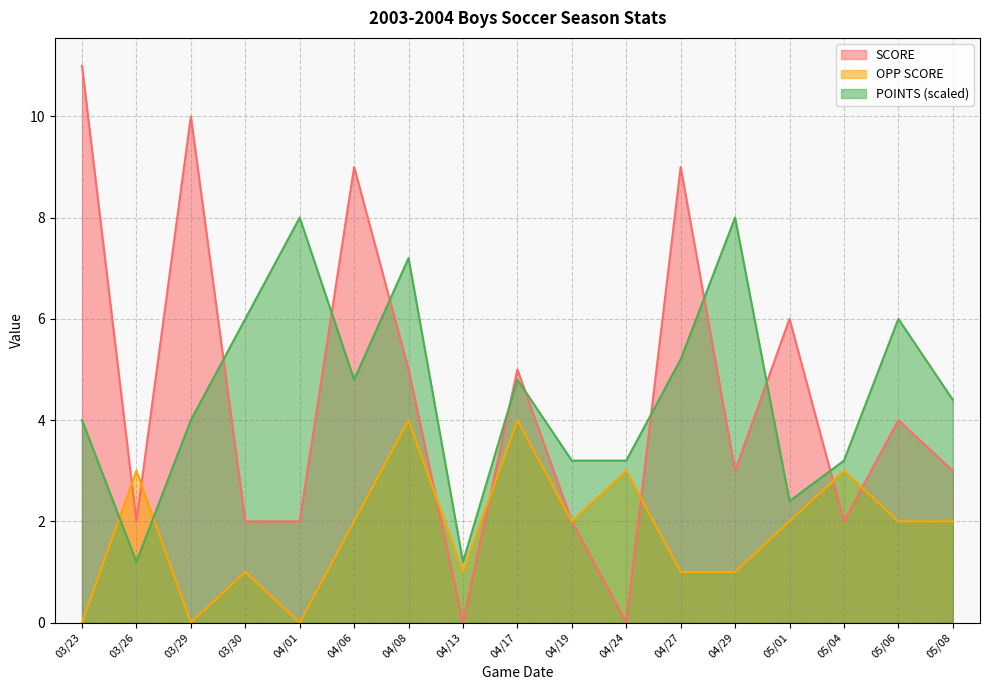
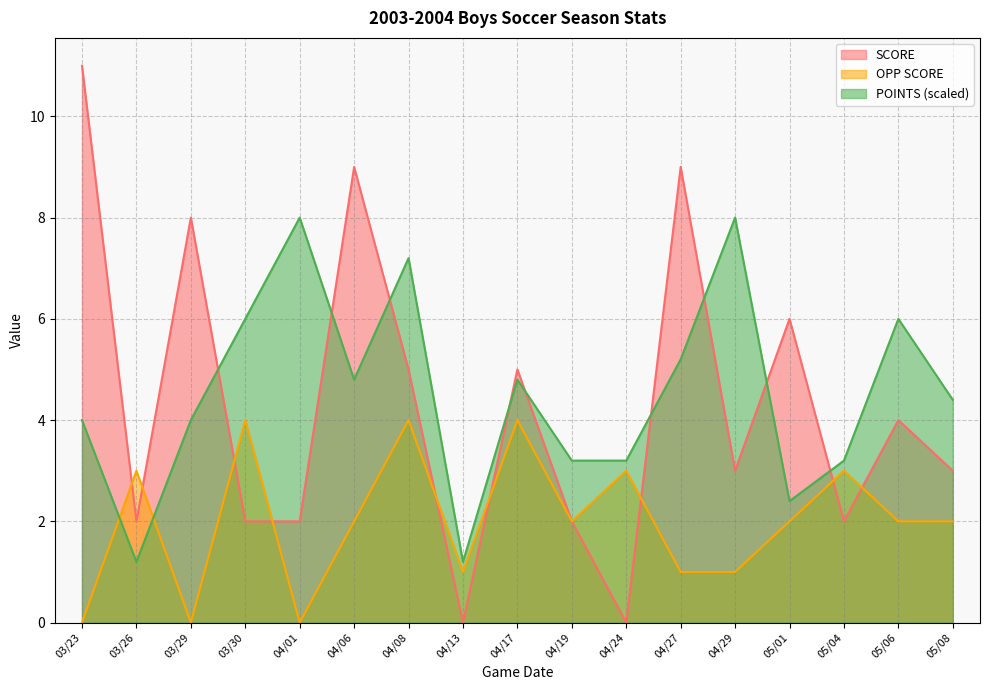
SCORE, 03/29: 10 -> 8
OPP SCORE, 03/30: 1 -> 4
